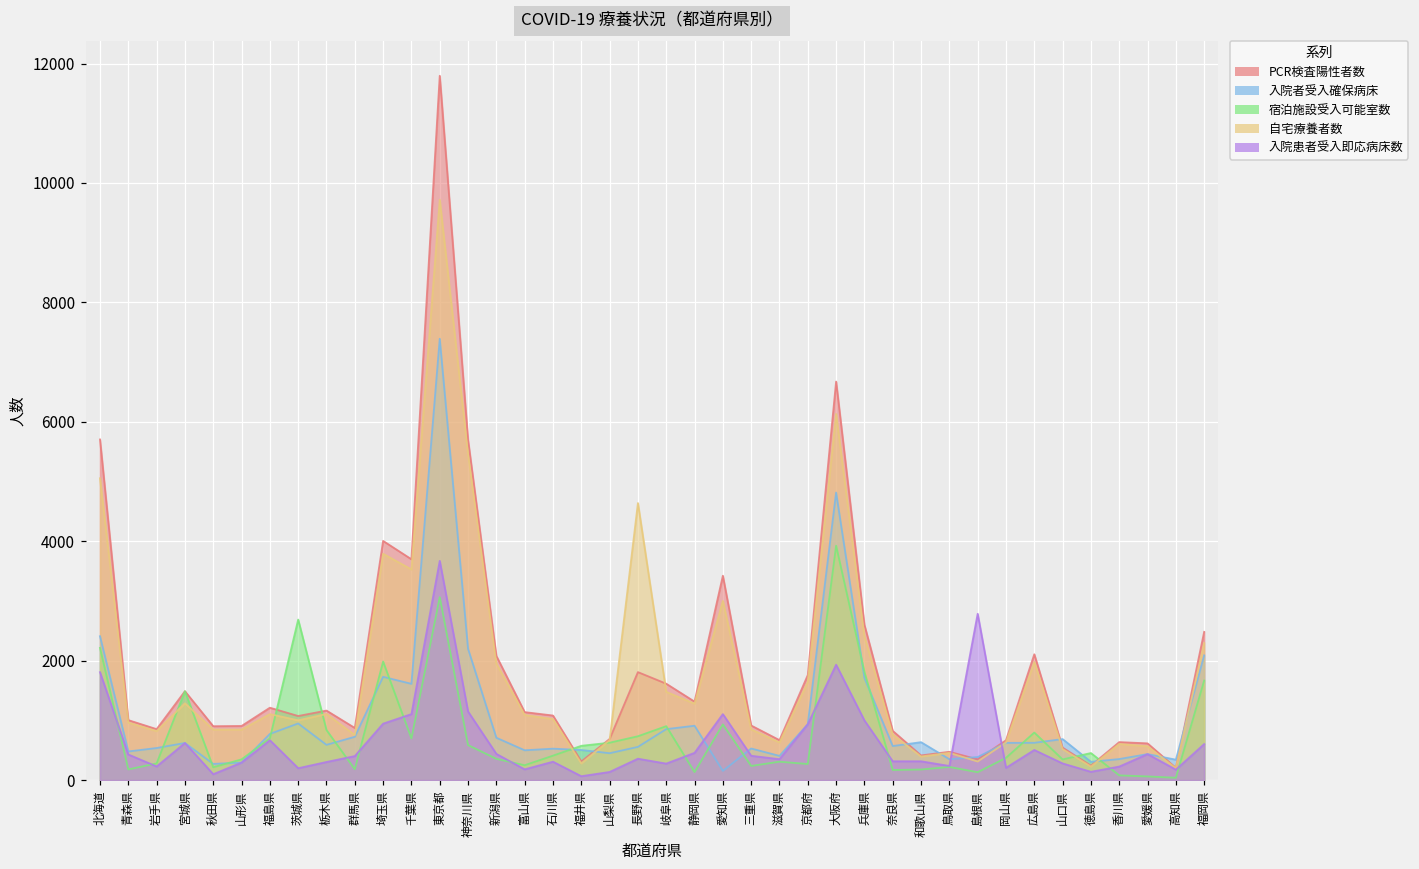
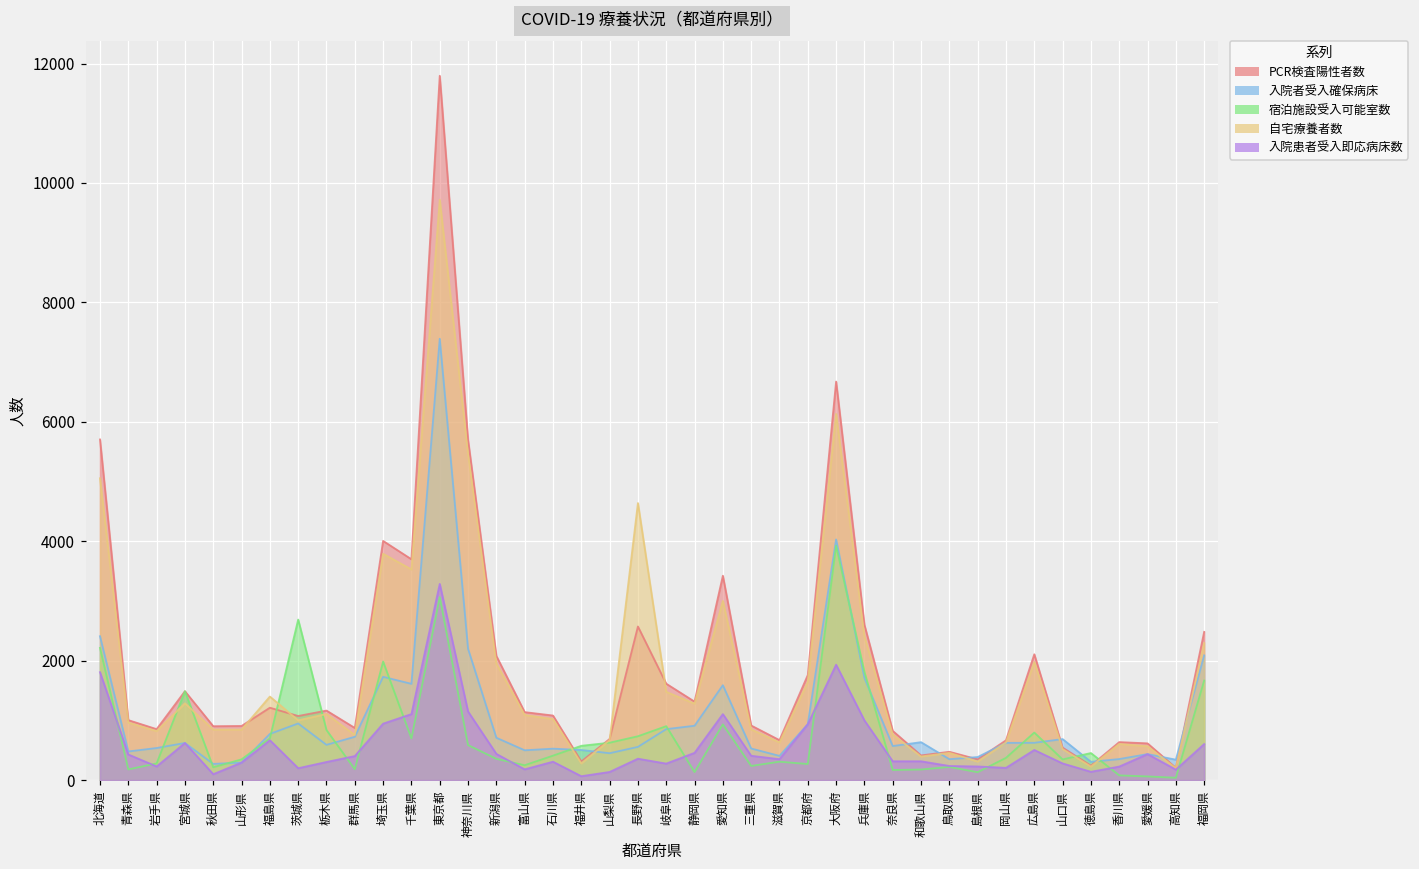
自宅療養者数, 福島県: 1100 -> 1400
入院患者受入即応病床数, 東京都: 3700 -> 3300
PCR検査陽性者数, 長野県: 1800 -> 2600
入院者受入確保病床, 愛知県: 200 -> 1600
入院者受入確保病床, 大阪府: 4800 -> 4000
入院患者受入即応病床数, 島根県: 2800 -> 200
